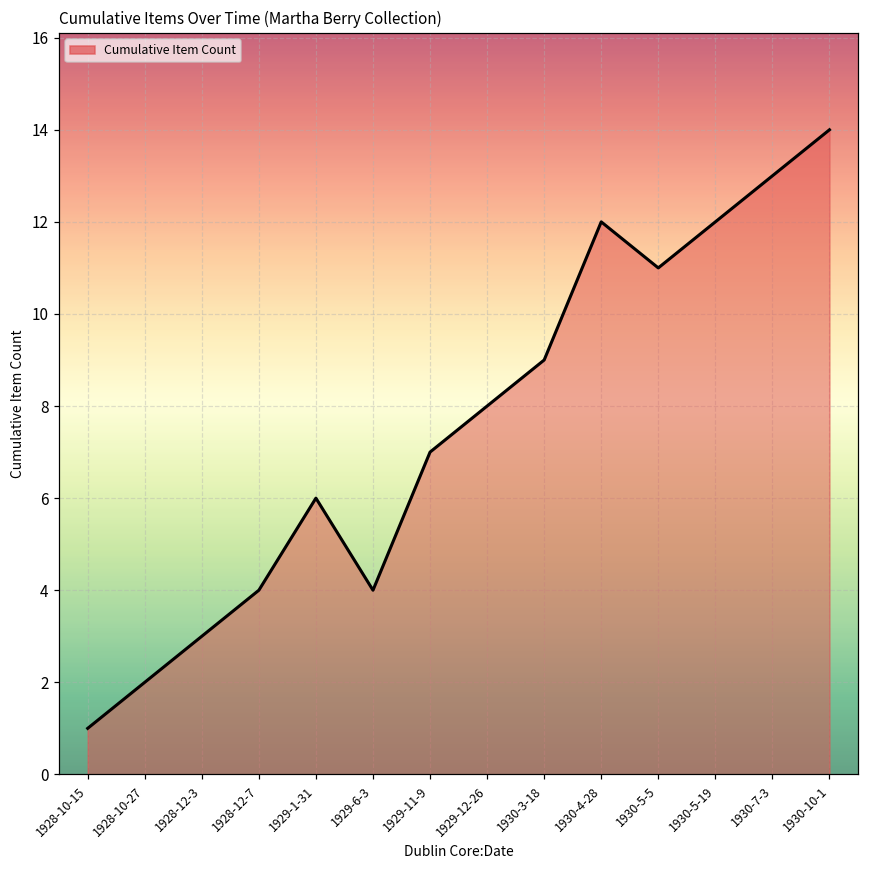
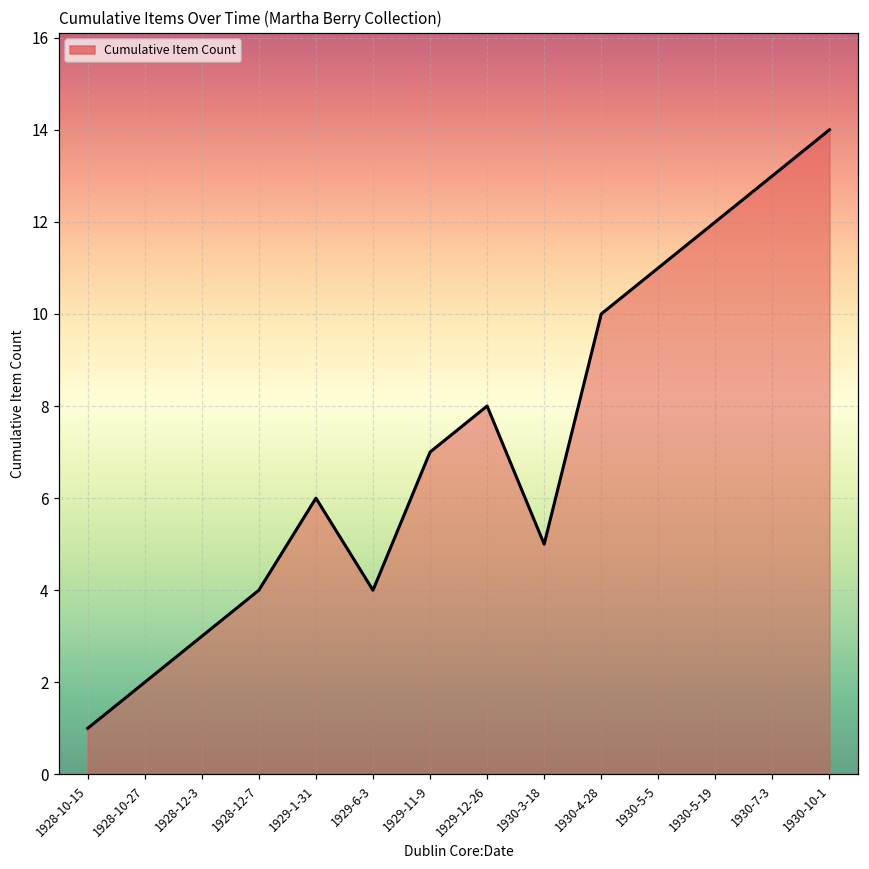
1930-3-18: 9 -> 5
1930-4-28: 12 -> 10
